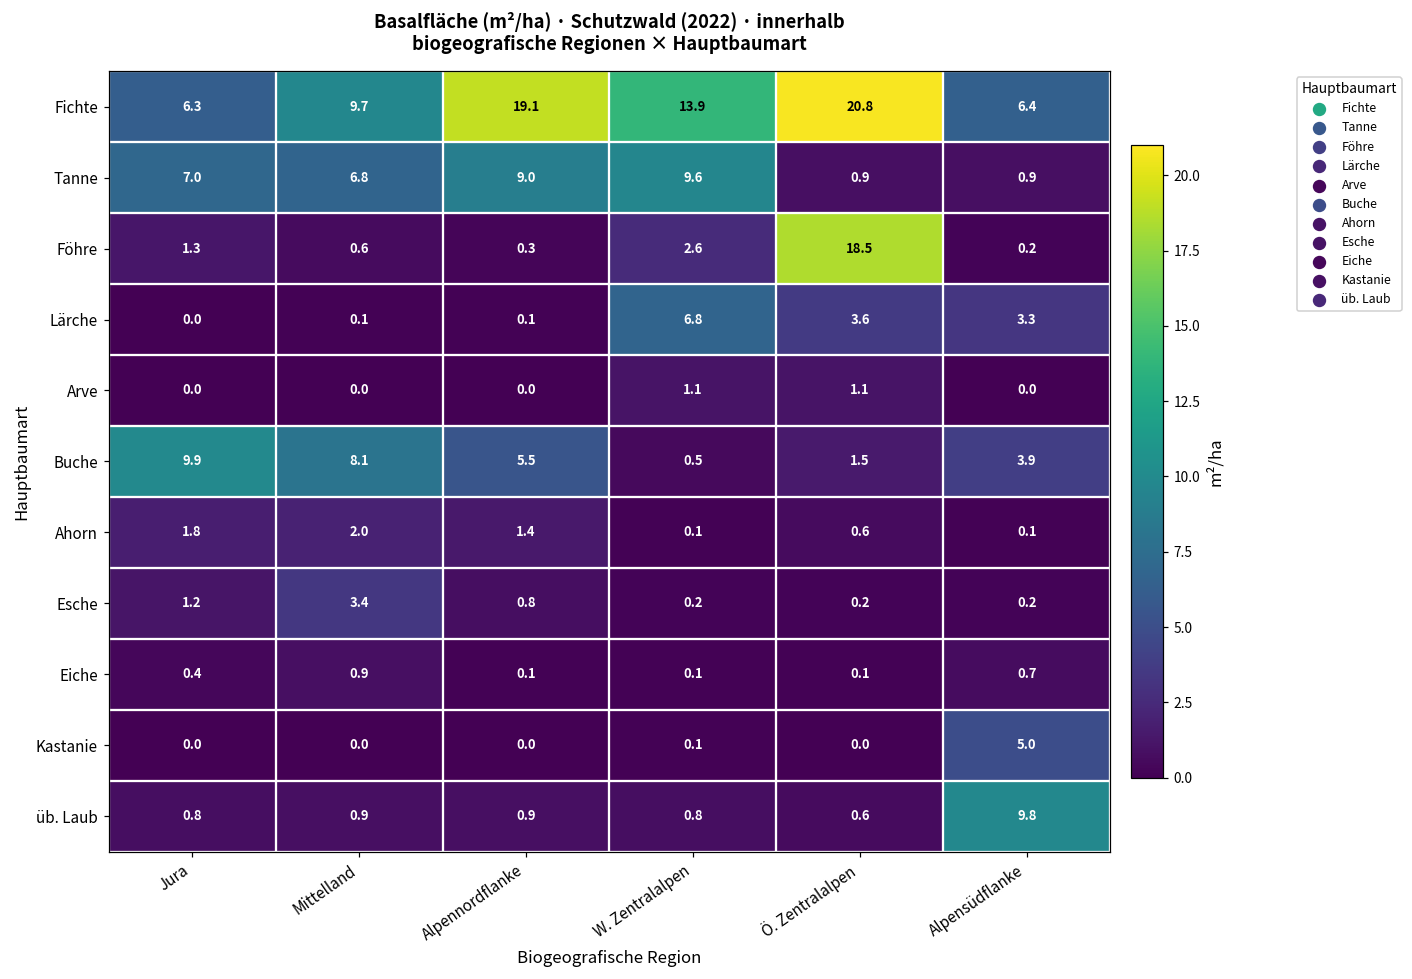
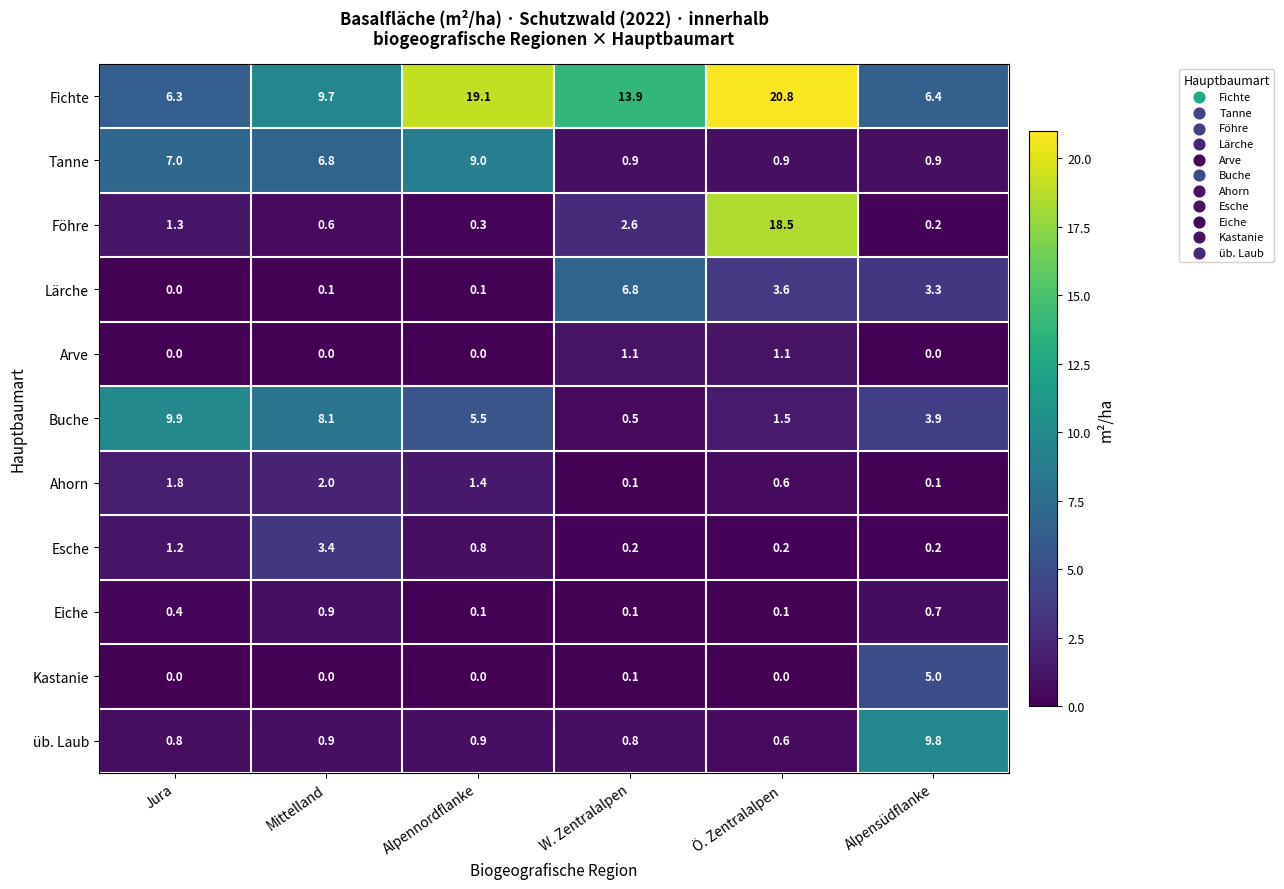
Tanne, W. Zentralalpen: 9.6 -> 0.9
